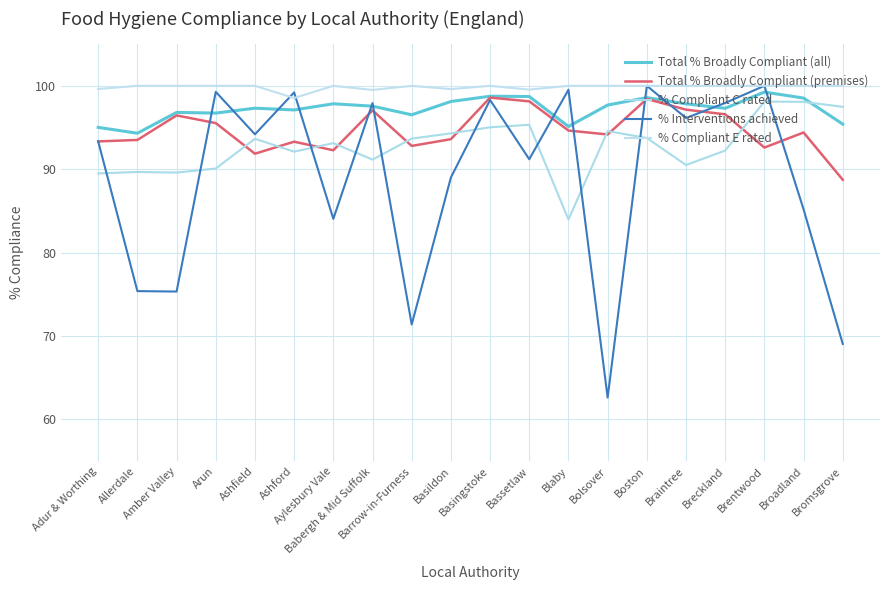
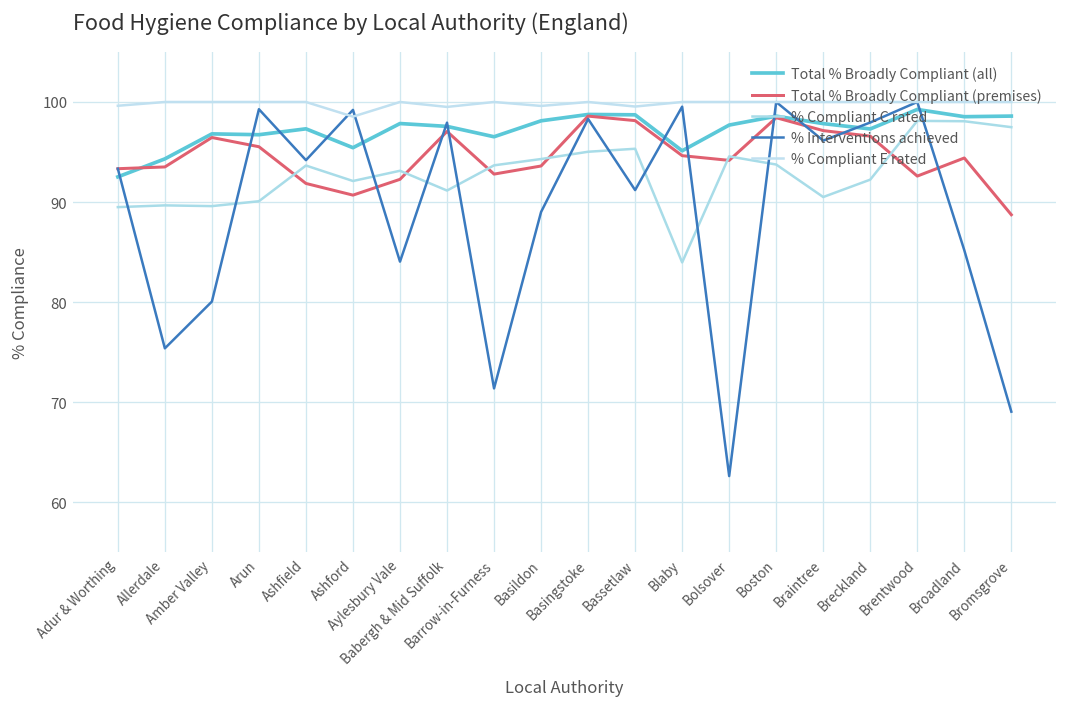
Total % Broadly Compliant (all), Adur & Worthing: 95 -> 93
% Interventions achieved, Amber Valley: 75 -> 80
Total % Broadly Compliant (all), Ashford: 97 -> 95
Total % Broadly Compliant (premises), Ashford: 93 -> 91
Total % Broadly Compliant (all), Bromsgrove: 95 -> 99
